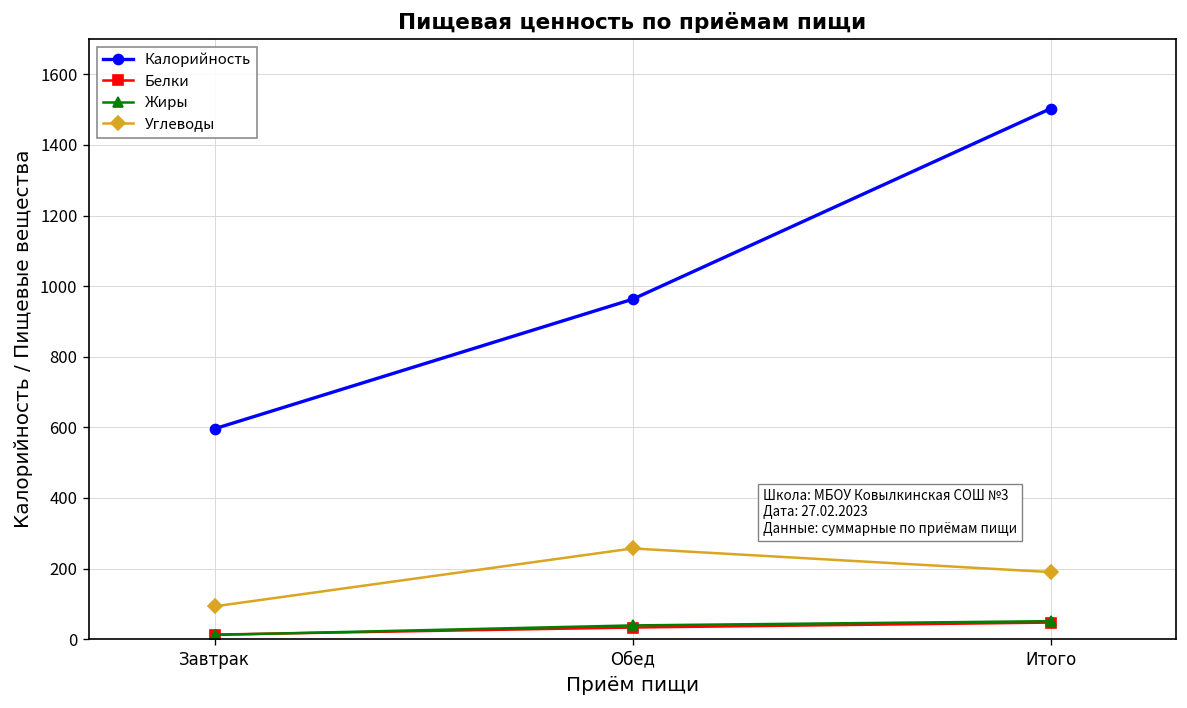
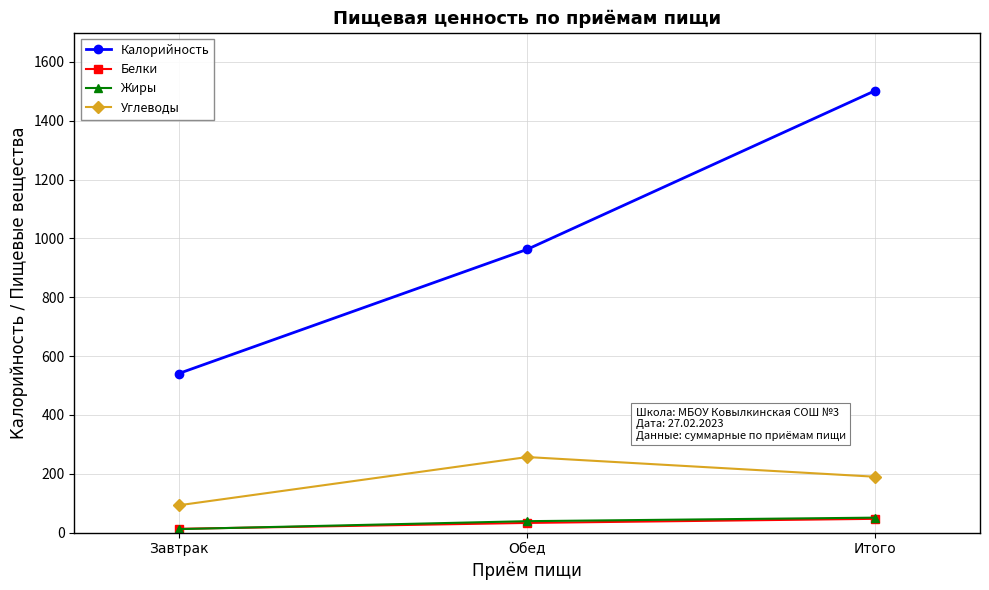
Калорийность, Завтрак: 600 -> 540
